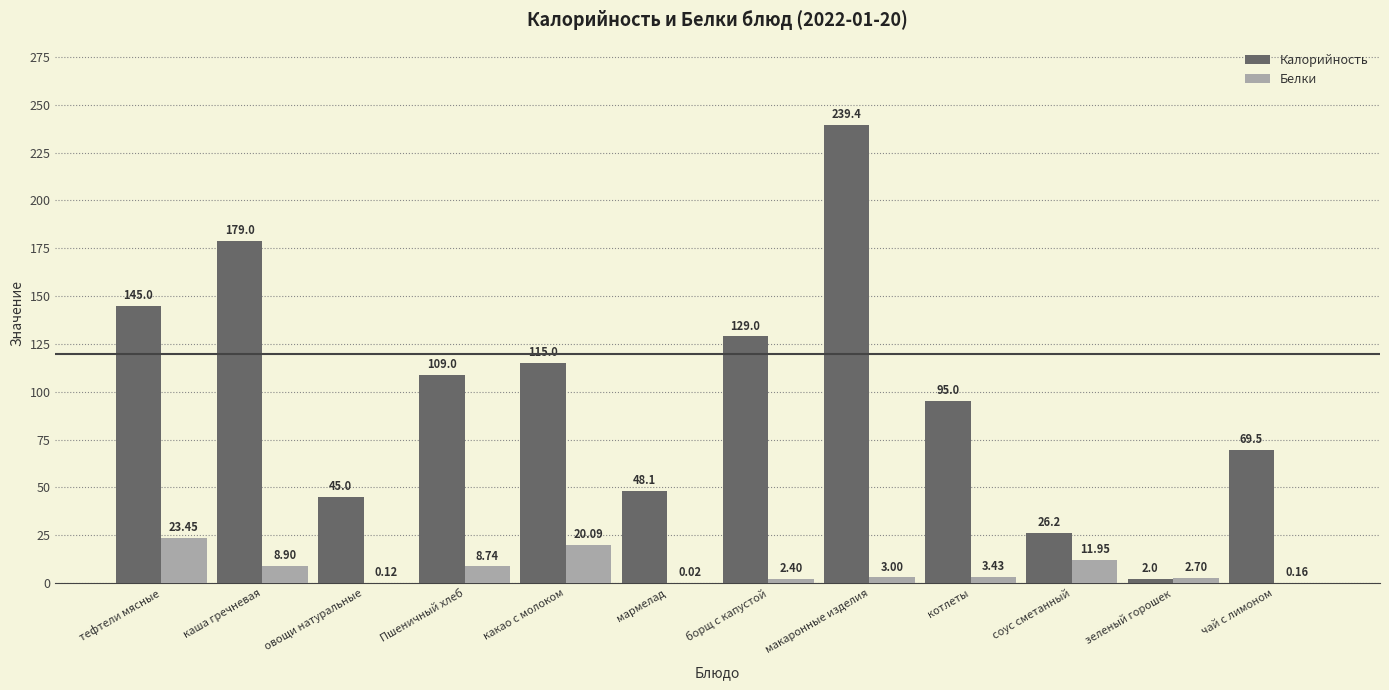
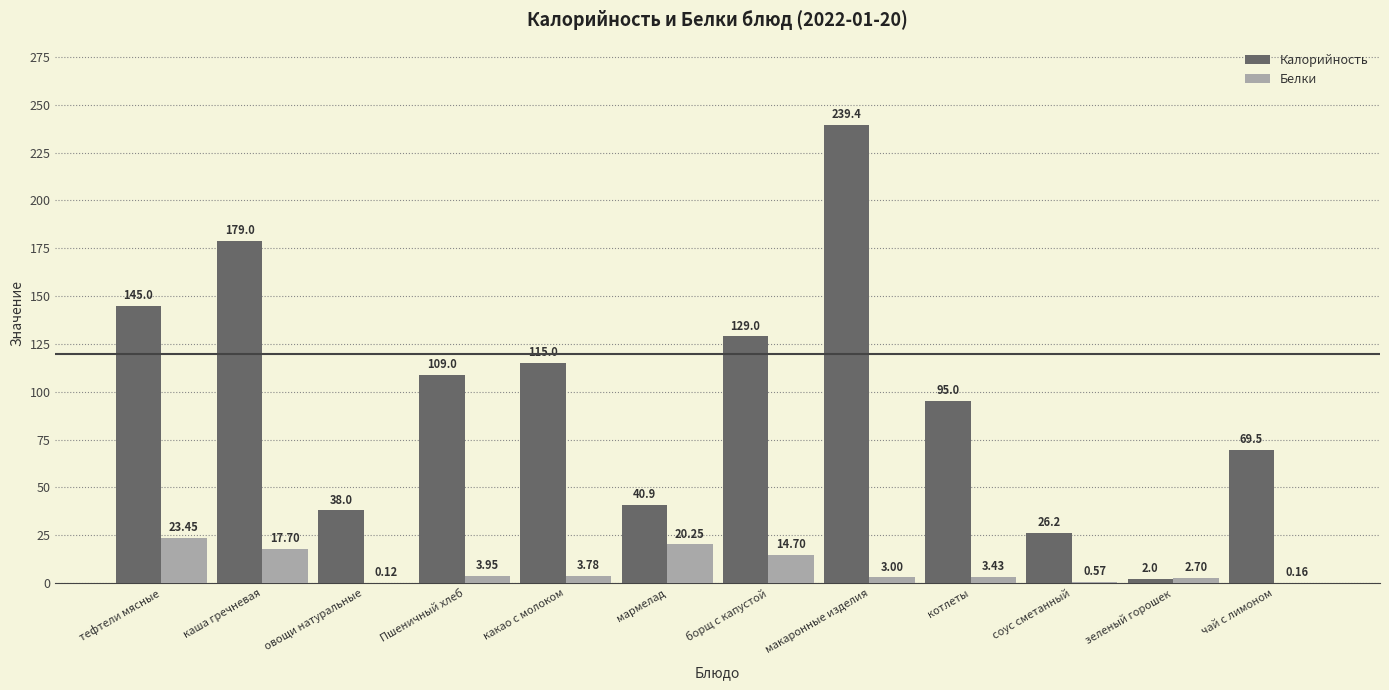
Белки, каша гречневая: 8.90 -> 17.70
Калорийность, овощи натуральные: 45.0 -> 38.0
Белки, Пшеничный хлеб: 8.74 -> 3.95
Белки, какао с молоком: 20.09 -> 3.78
Калорийность, мармелад: 48.1 -> 40.9
Белки, мармелад: 0.02 -> 20.25
Белки, борщ с капустой: 2.40 -> 14.70
Белки, соус сметанный: 11.95 -> 0.57
